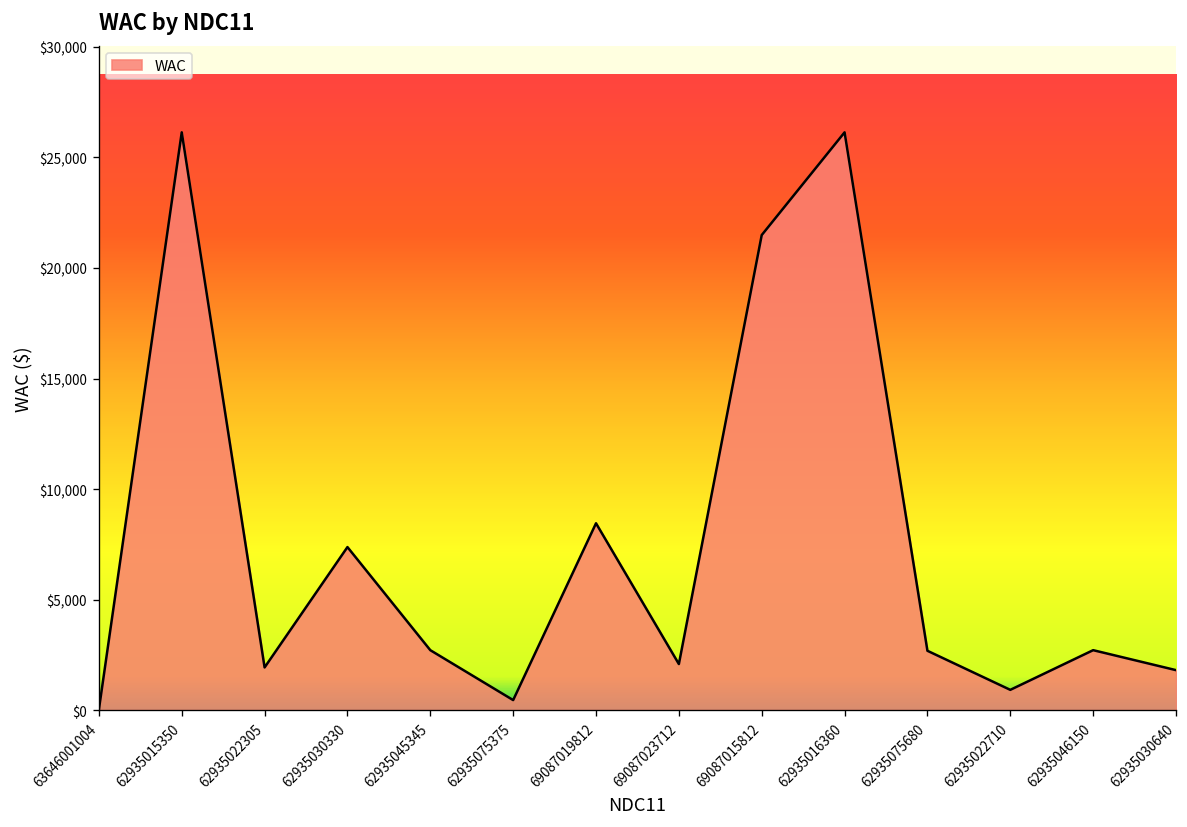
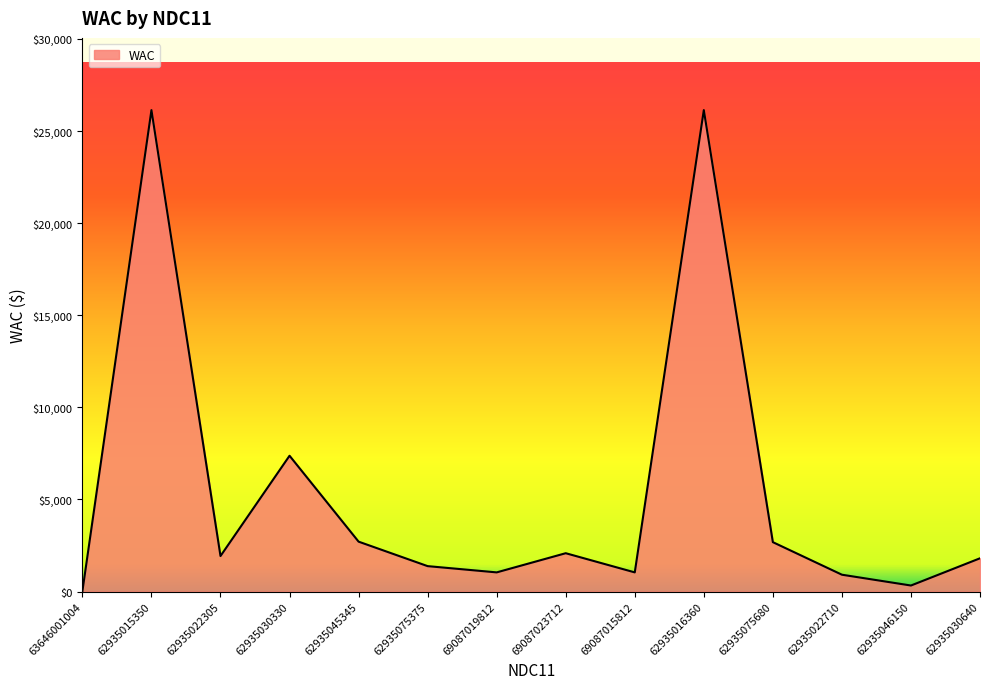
62935075375: $500 -> $1,400
69087019812: $8,500 -> $1,000
69087015812: $21,500 -> $1,000
62935046150: $2,700 -> $300
